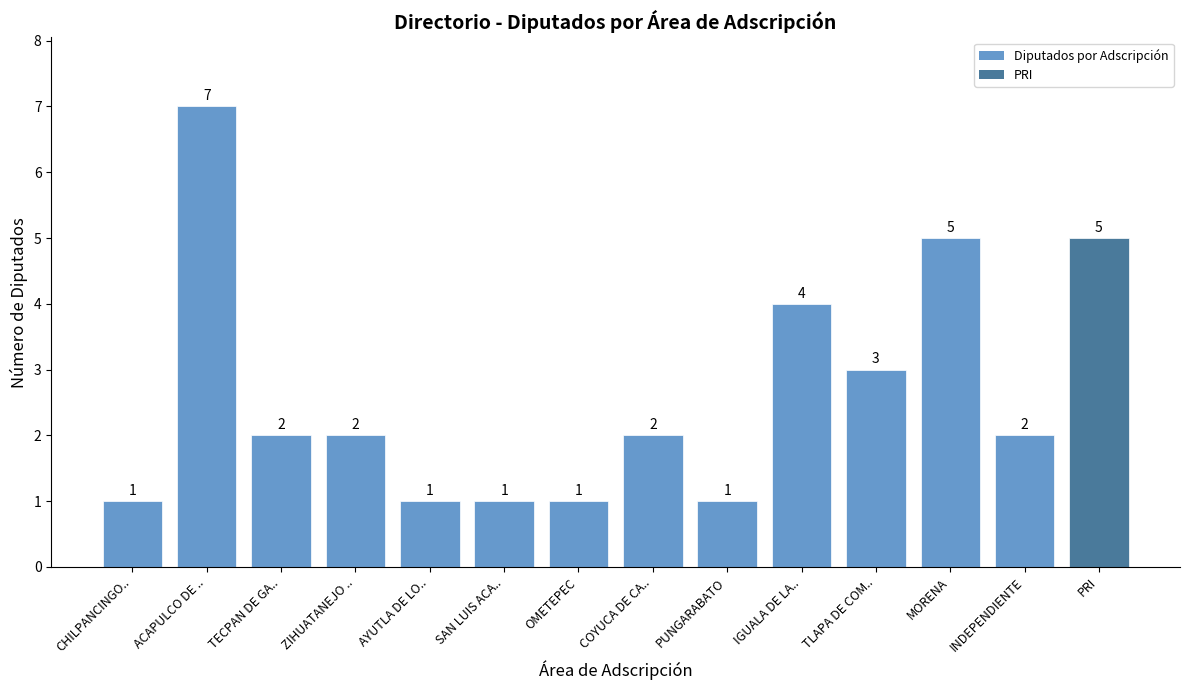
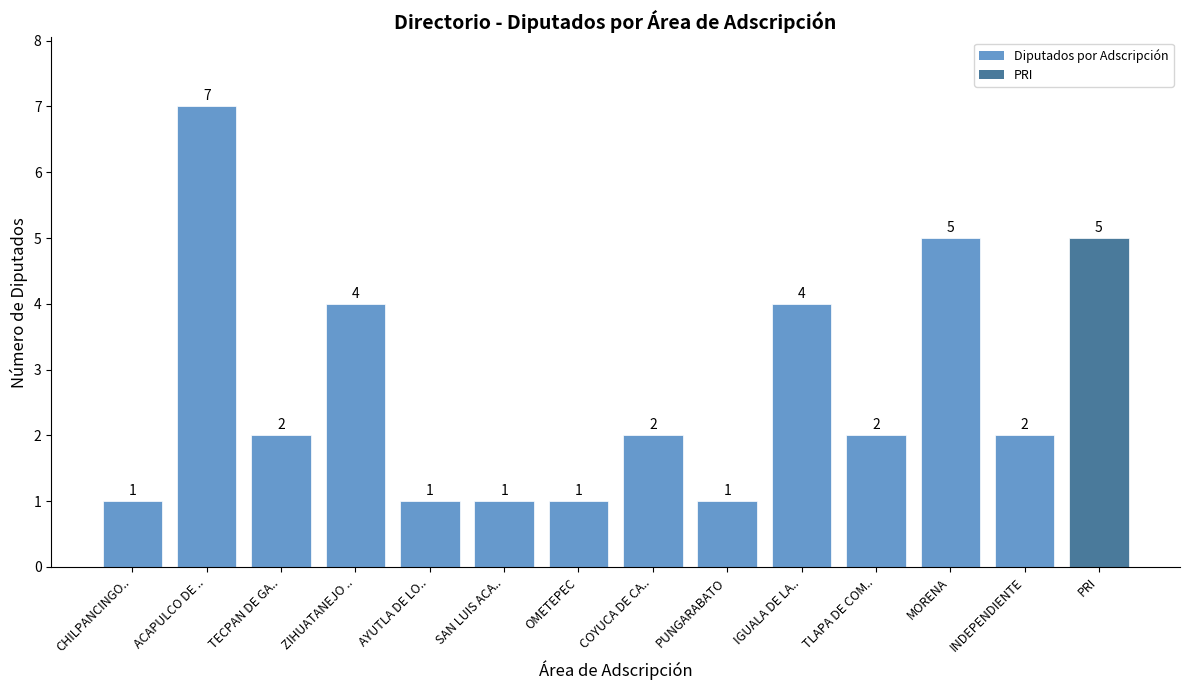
ZIHUATANEJO ..: 2 -> 4
TLAPA DE COM..: 3 -> 2
